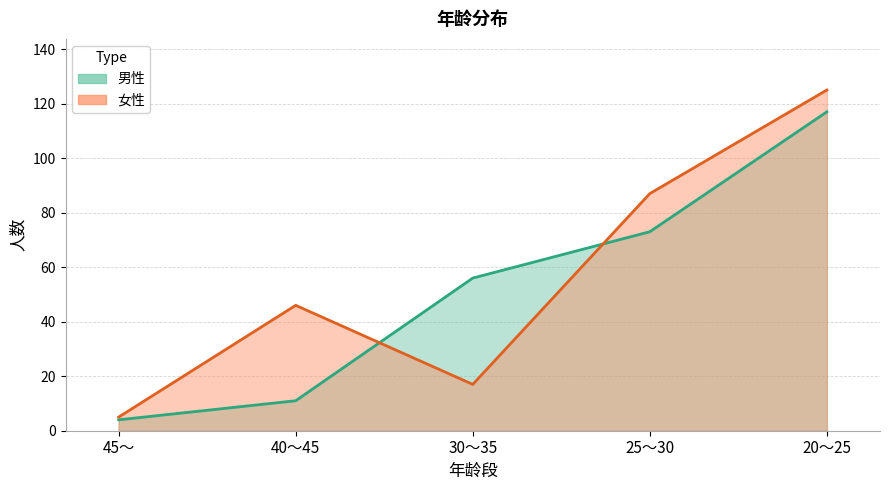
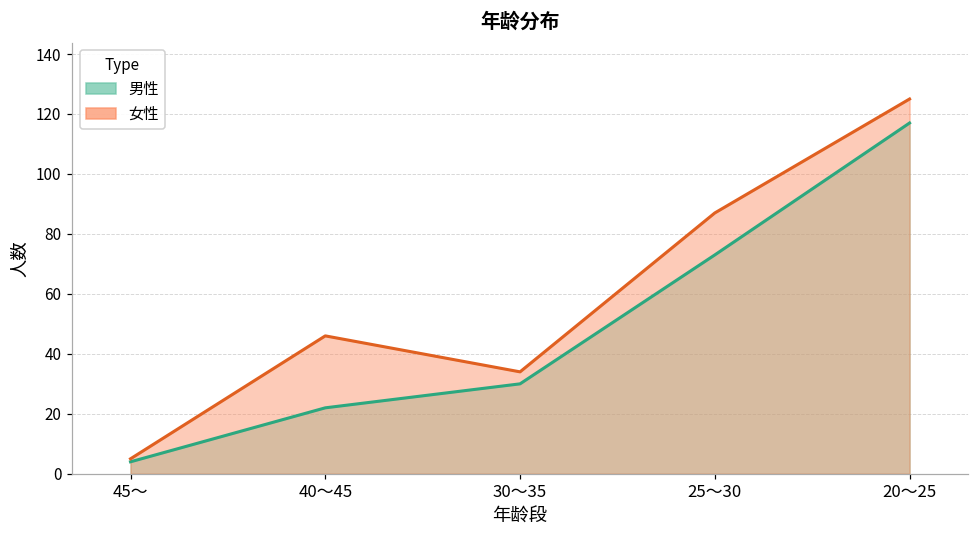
男性, 40～45: 11 -> 22
男性, 30～35: 56 -> 30
女性, 30～35: 17 -> 34
